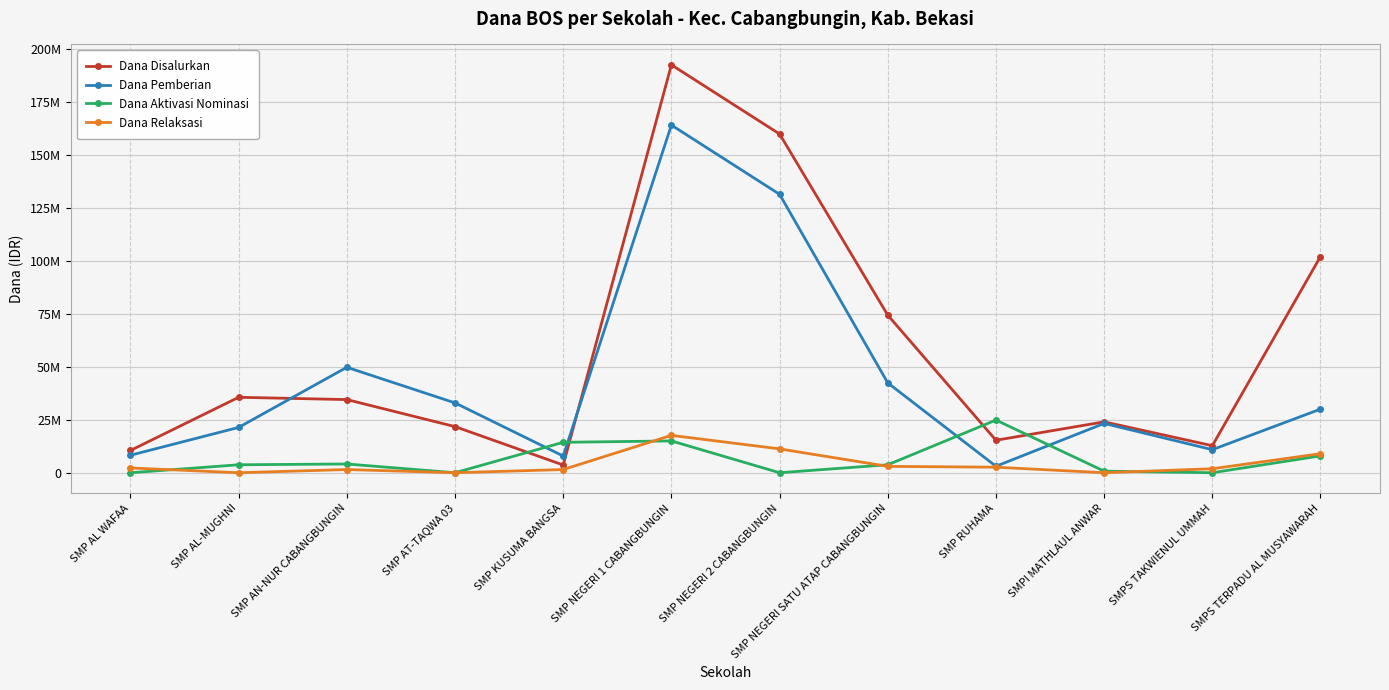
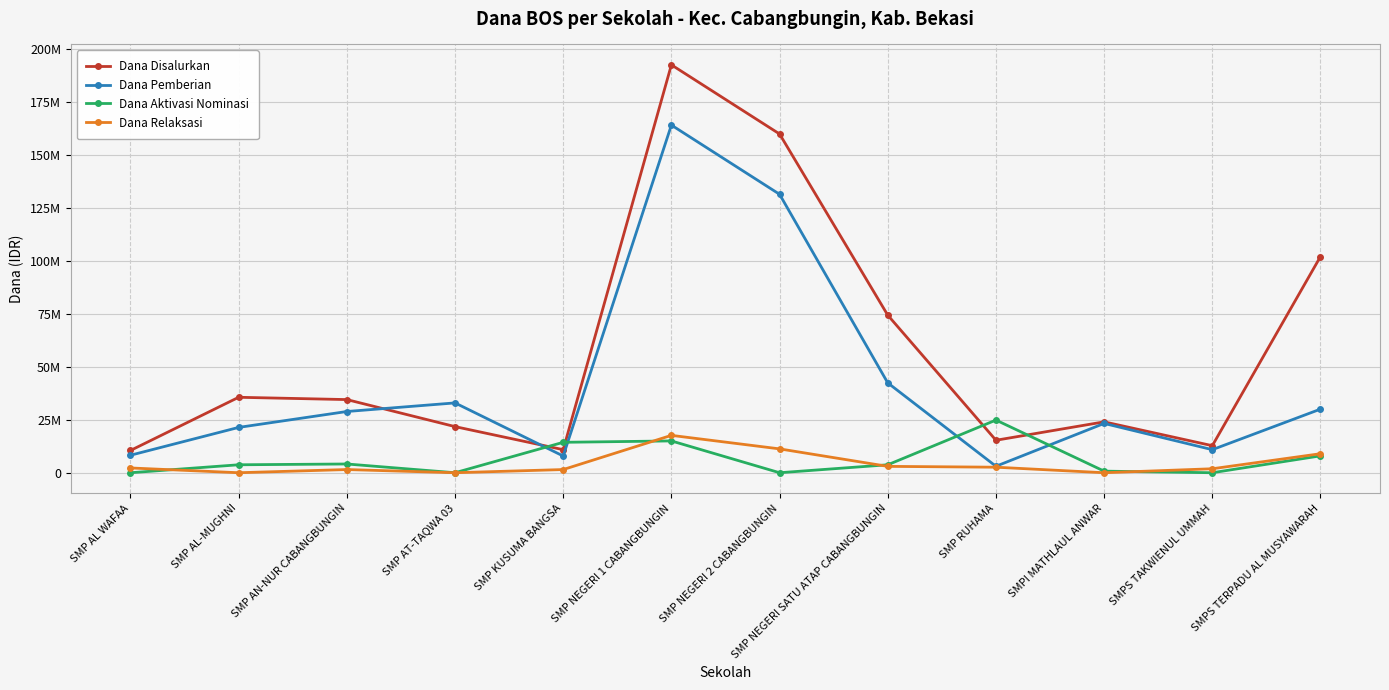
Dana Pemberian, SMP AN-NUR CABANGBUNGIN: 50000000 -> 29000000
Dana Disalurkan, SMP KUSUMA BANGSA: 4000000 -> 11000000
